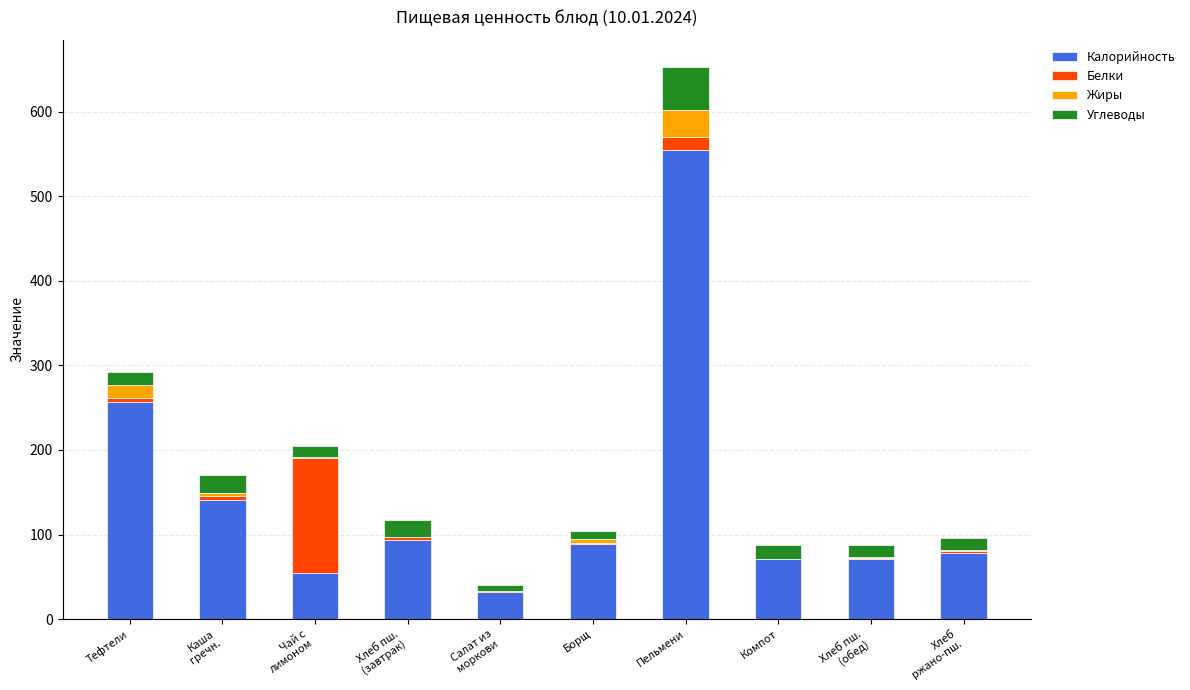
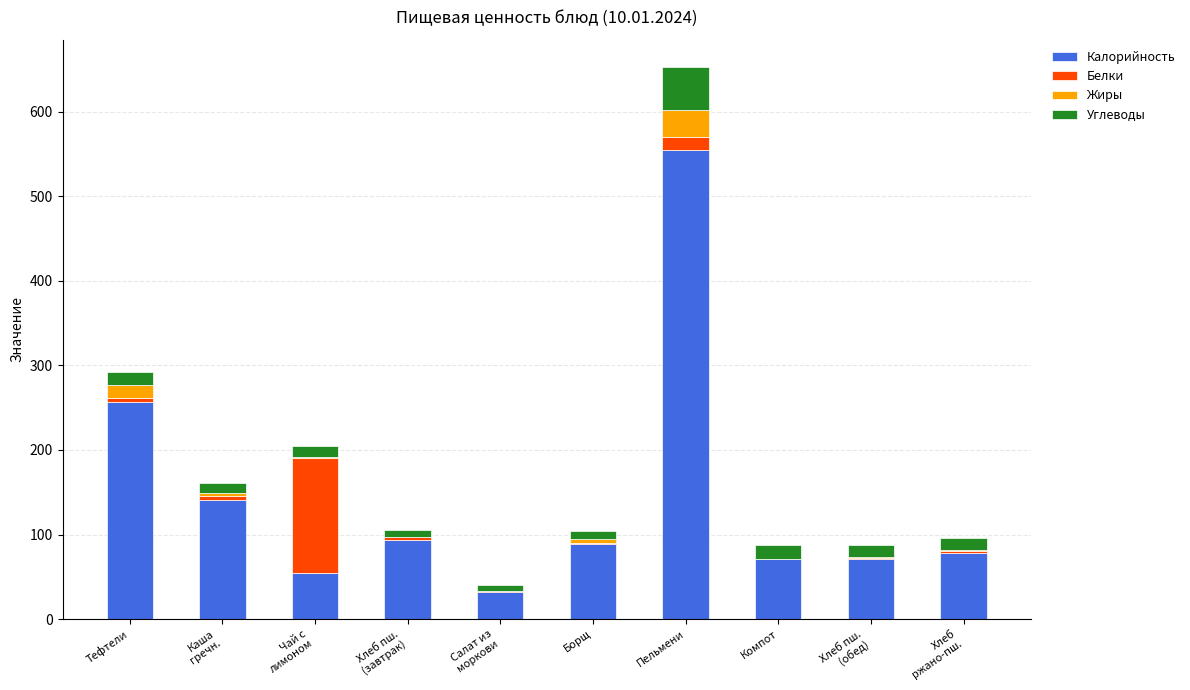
Углеводы, Каша гречн.: 20 -> 10
Углеводы, Хлеб пш. (завтрак): 20 -> 10
